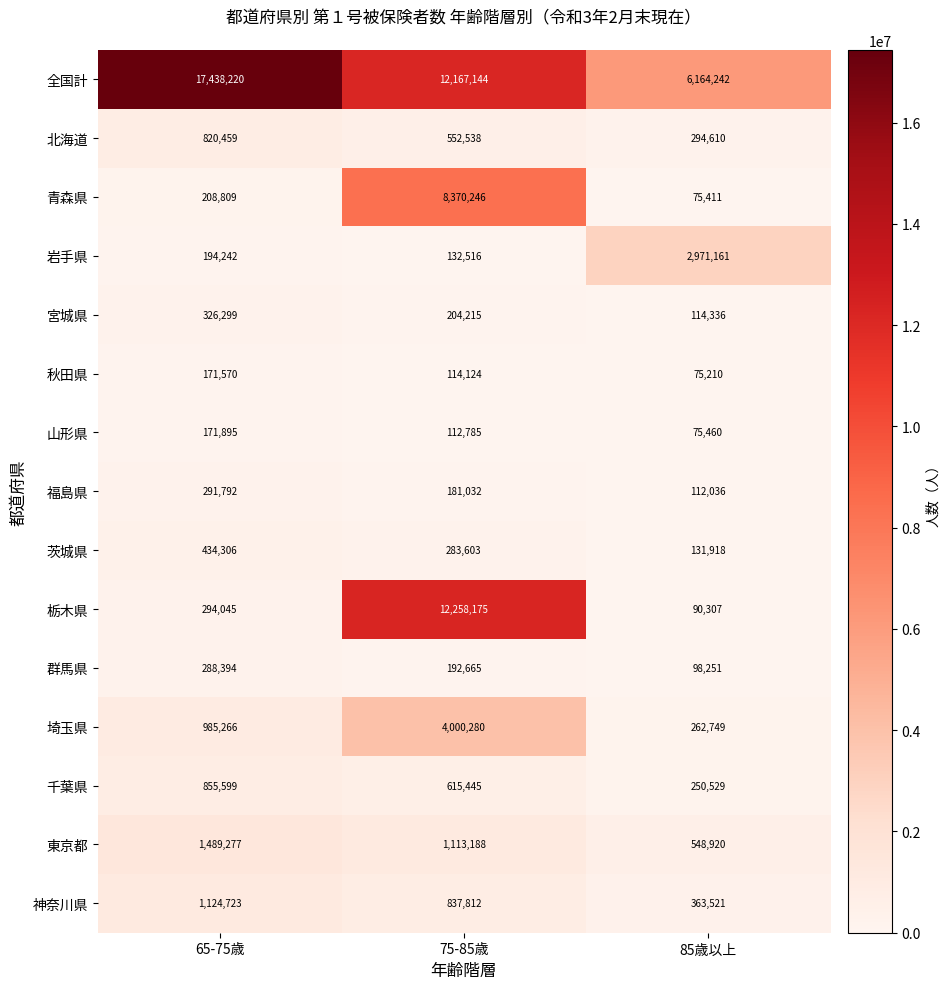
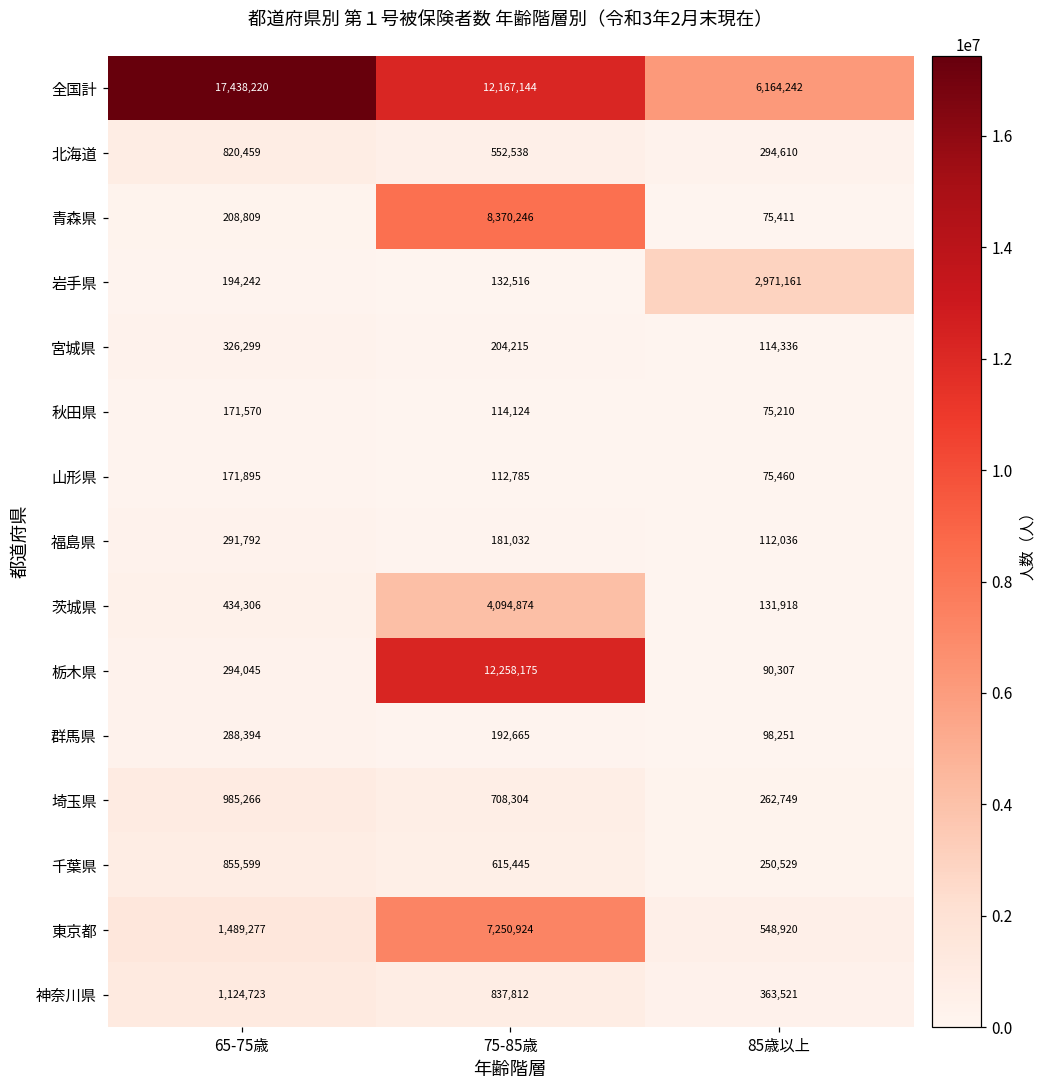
茨城県, 75-85歳: 283,603 -> 4,094,874
埼玉県, 75-85歳: 4,000,280 -> 708,304
東京都, 75-85歳: 1,113,188 -> 7,250,924
